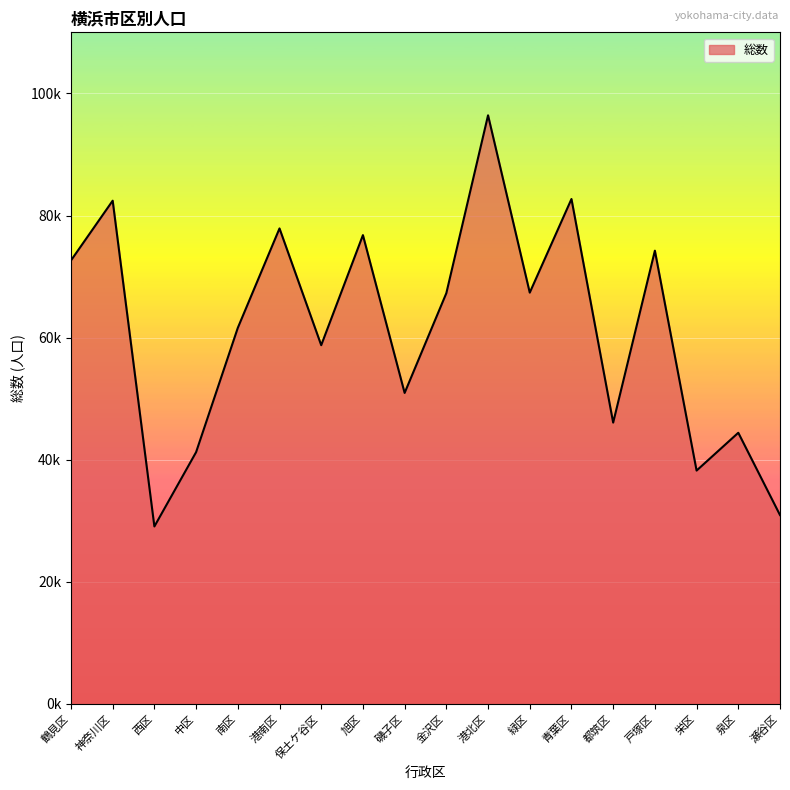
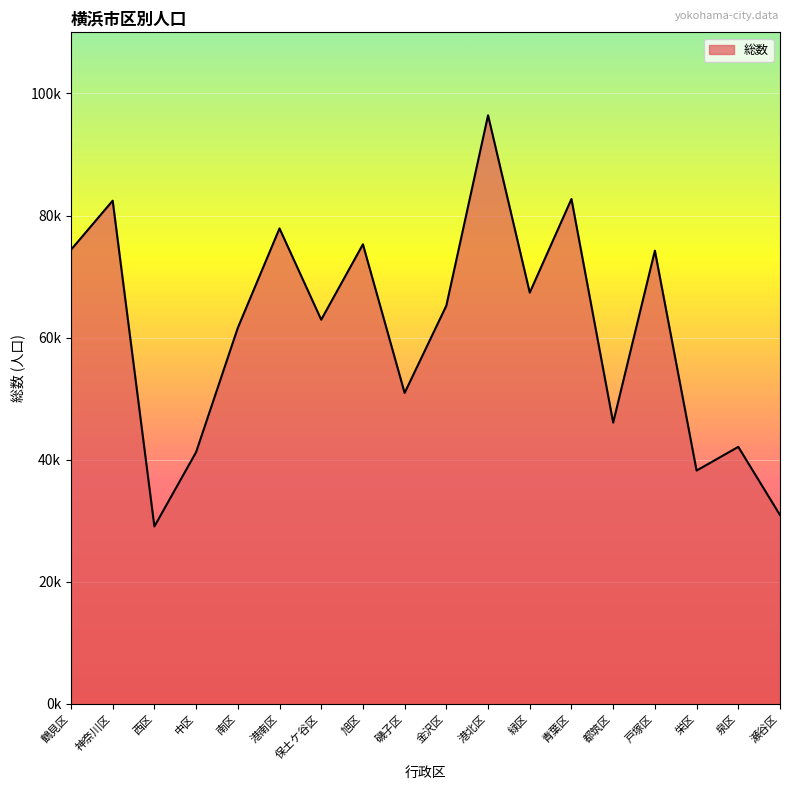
鶴見区: 73000 -> 74000
保土ケ谷区: 59000 -> 63000
旭区: 77000 -> 75000
金沢区: 67000 -> 65000
泉区: 44000 -> 42000
